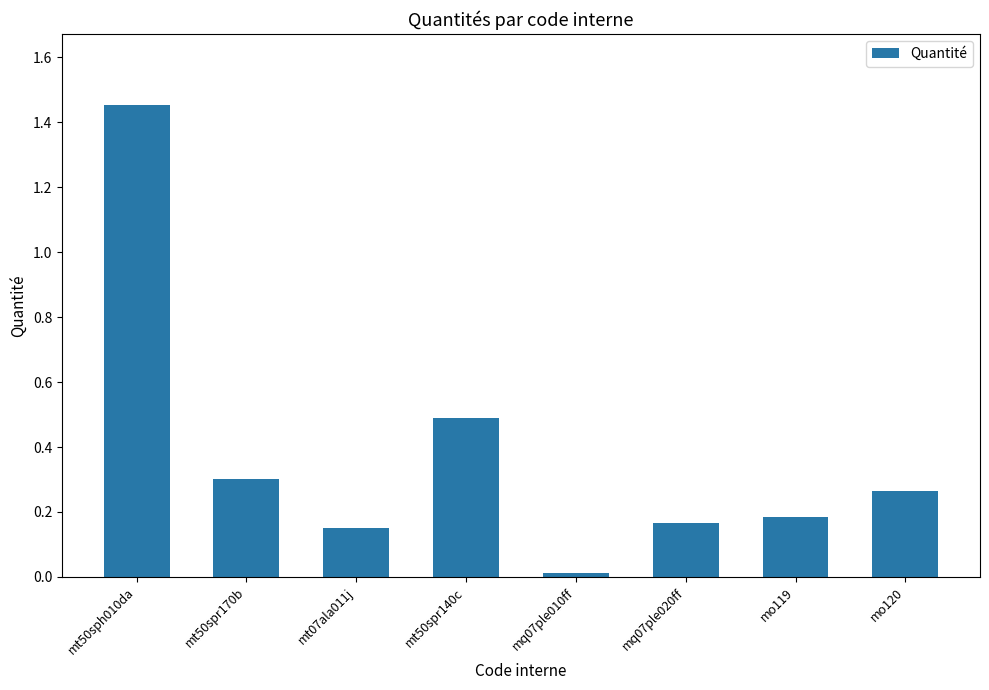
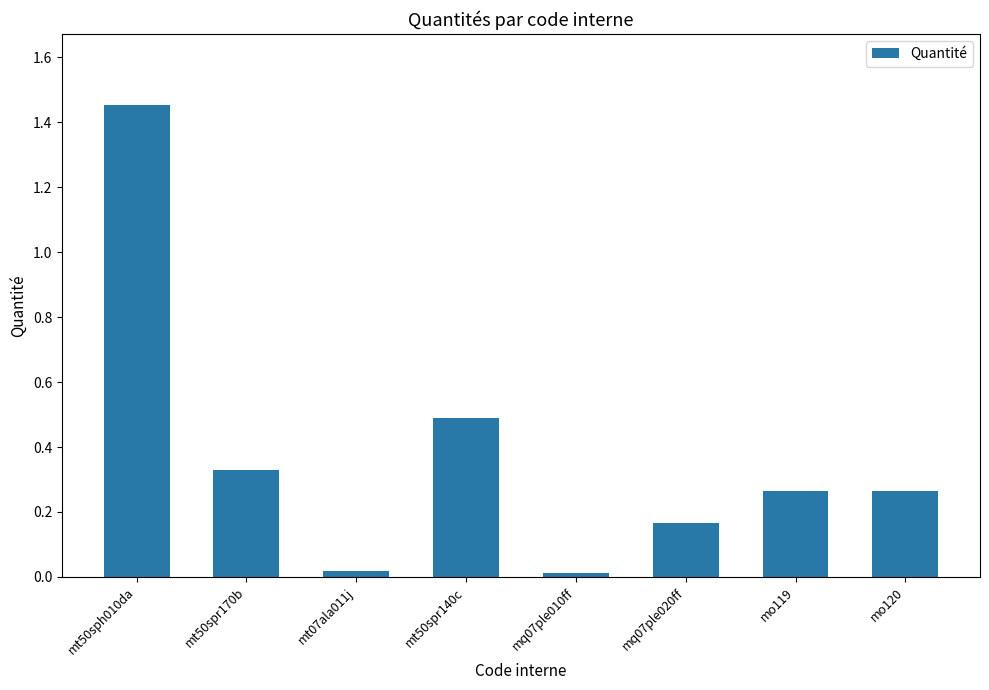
mt50spr170b: 0.30 -> 0.33
mt07ala011j: 0.15 -> 0.02
mo119: 0.18 -> 0.27
